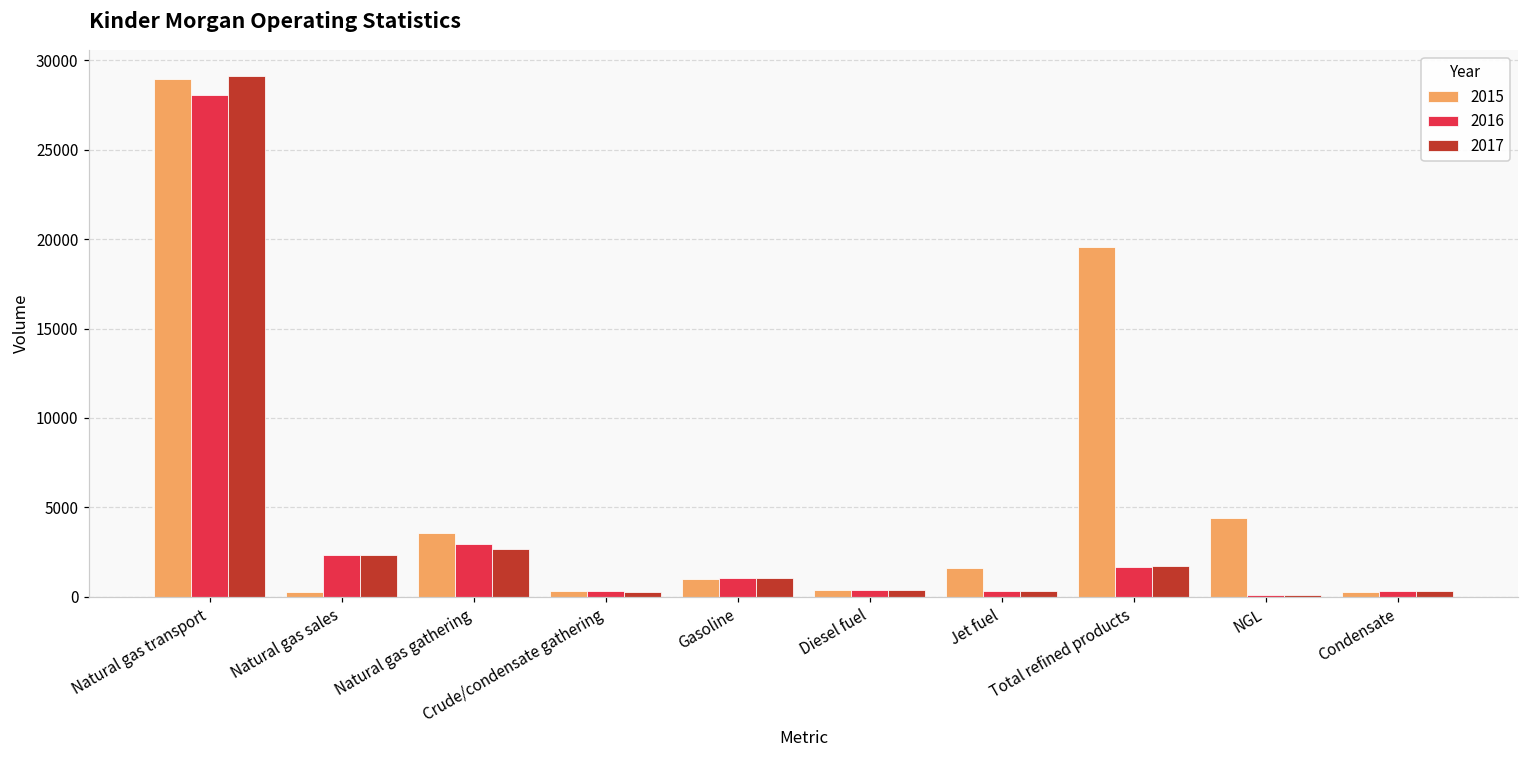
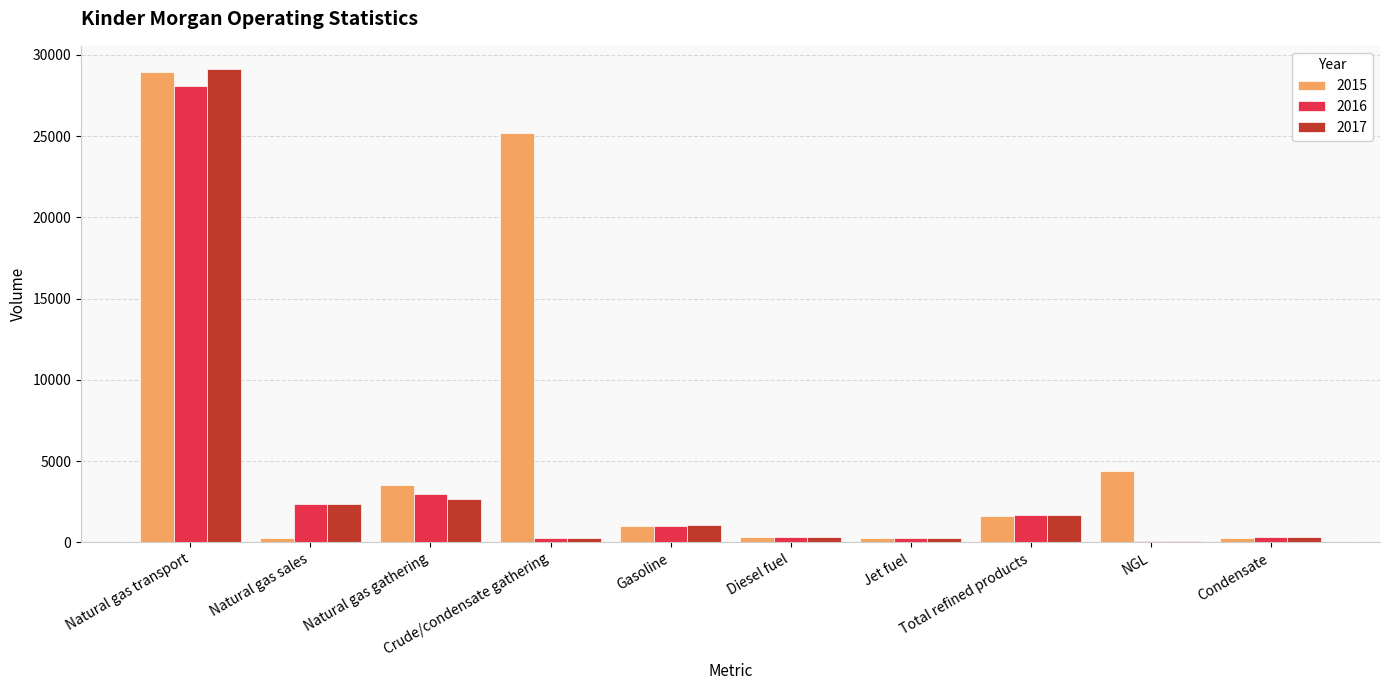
2015, Crude/condensate gathering: 300 -> 25200
2015, Jet fuel: 1600 -> 300
2015, Total refined products: 19600 -> 1600
